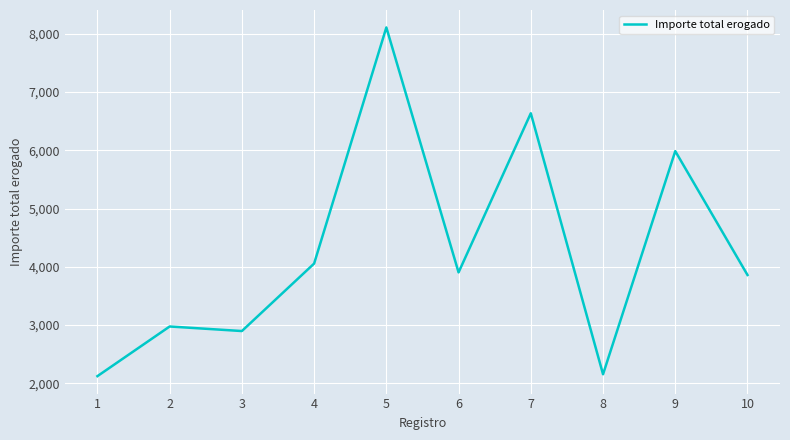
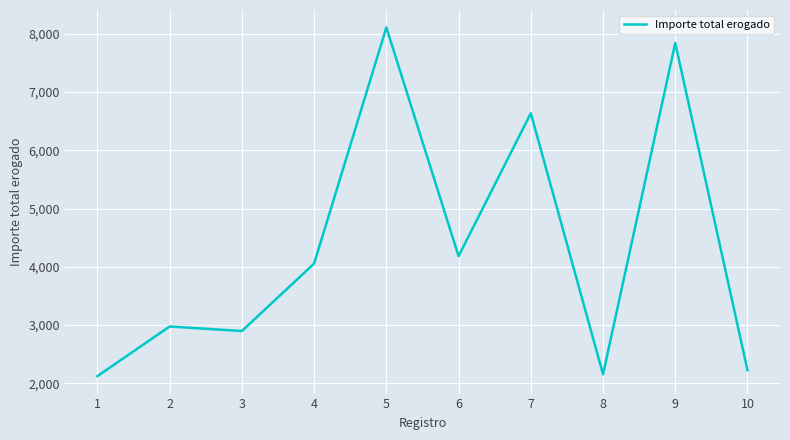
6: 3,900 -> 4,200
9: 6,000 -> 7,800
10: 3,900 -> 2,200
